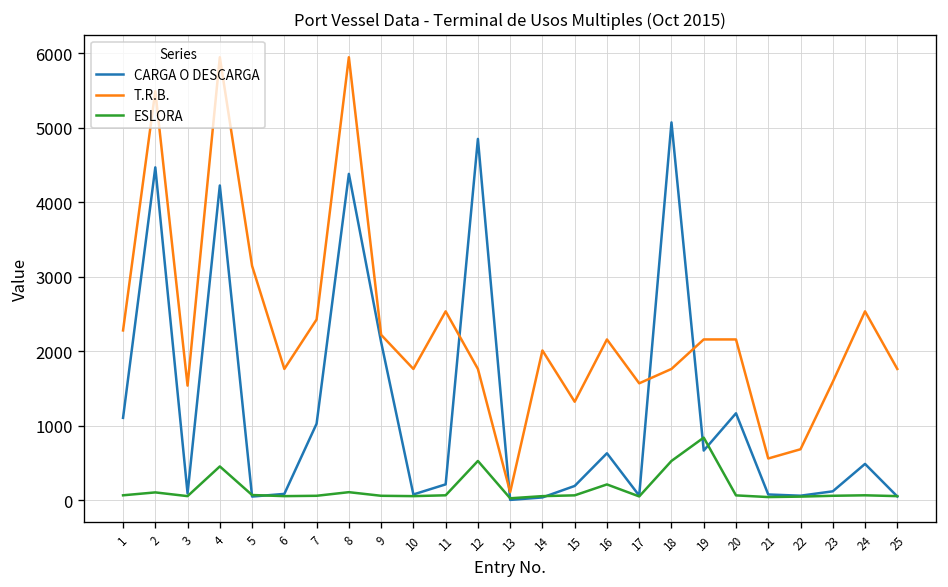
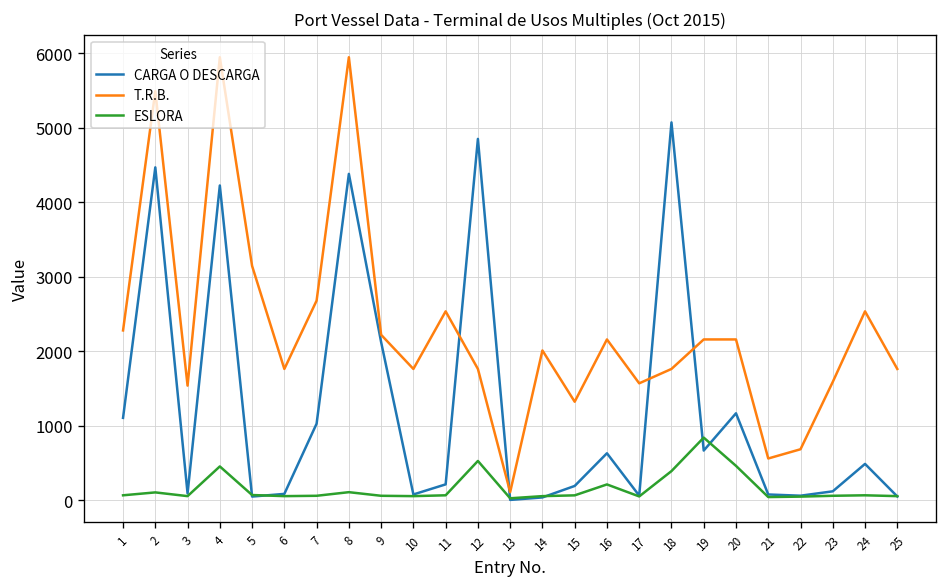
T.R.B., 7: 2400 -> 2700
ESLORA, 18: 500 -> 400
ESLORA, 20: 100 -> 500
